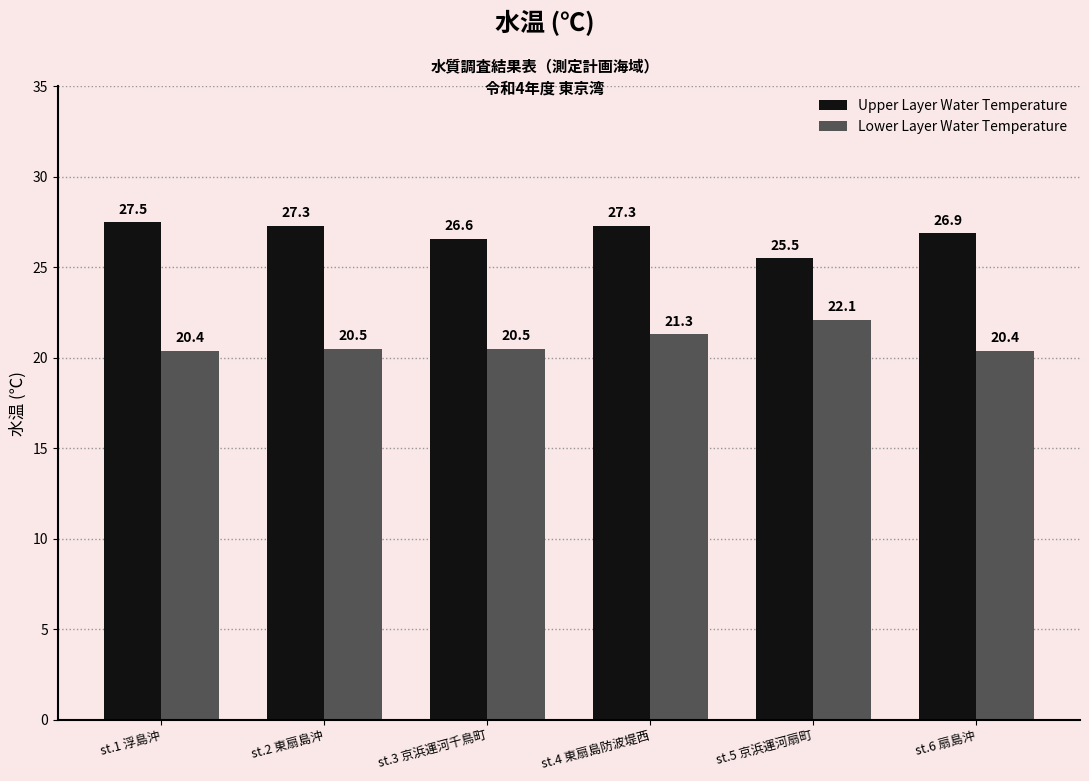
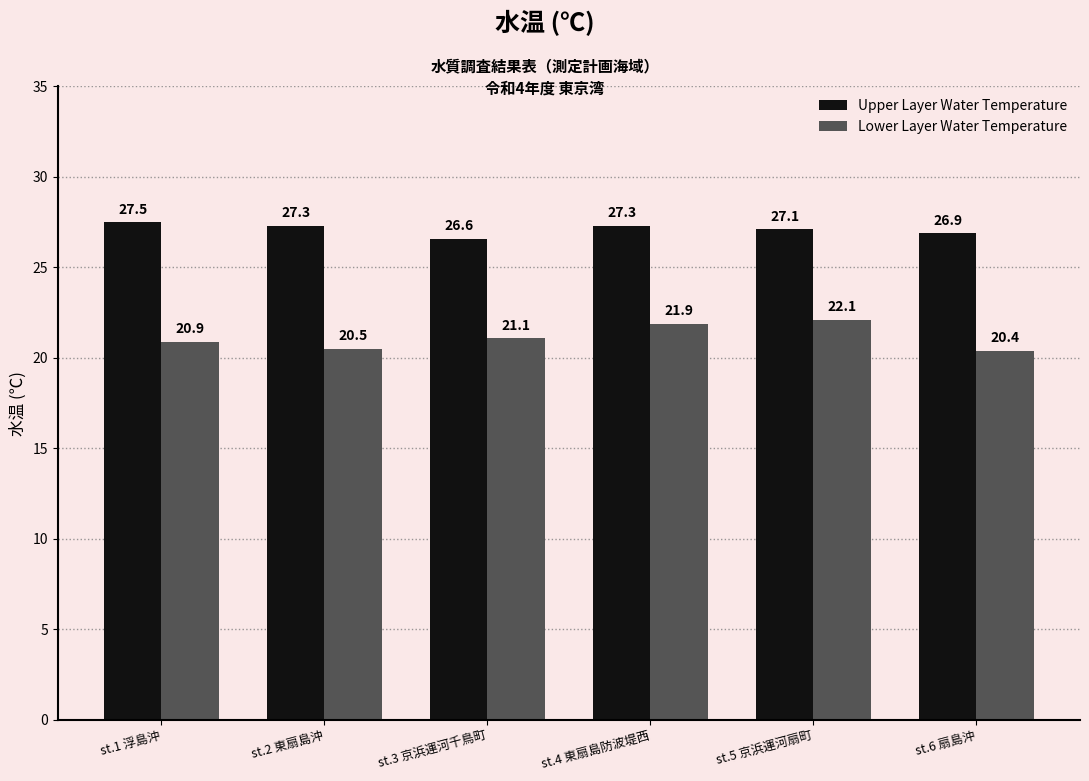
Lower Layer Water Temperature, st.1 浮島沖: 20.4 -> 20.9
Lower Layer Water Temperature, st.3 京浜運河千鳥町: 20.5 -> 21.1
Lower Layer Water Temperature, st.4 東扇島防波堤西: 21.3 -> 21.9
Upper Layer Water Temperature, st.5 京浜運河扇町: 25.5 -> 27.1
